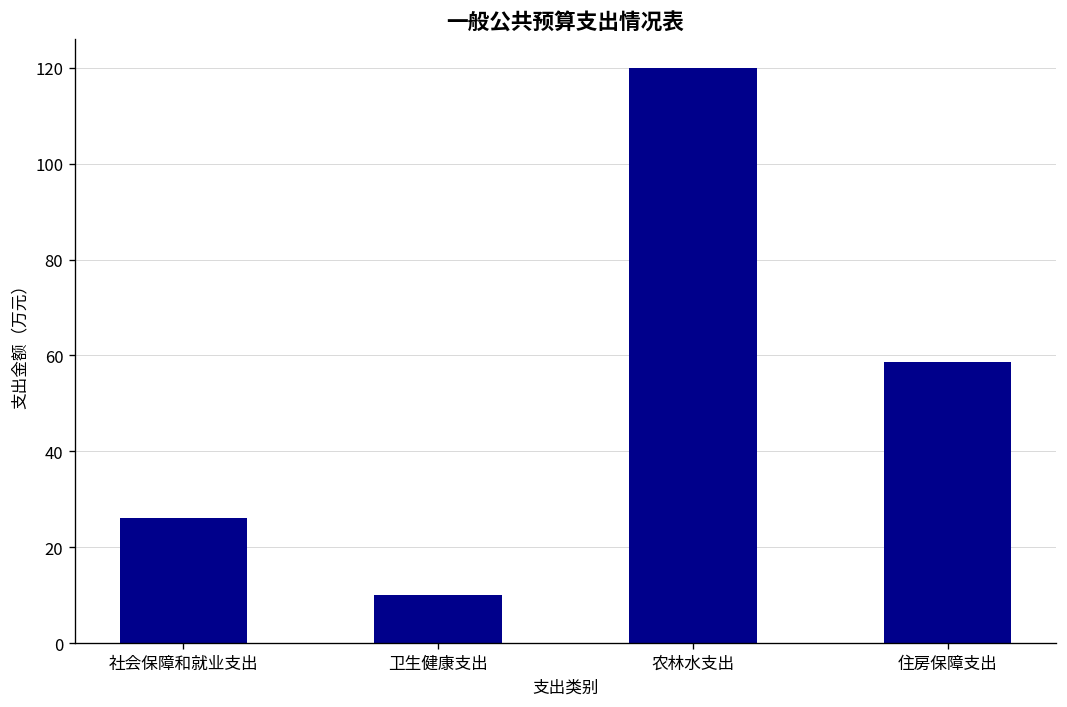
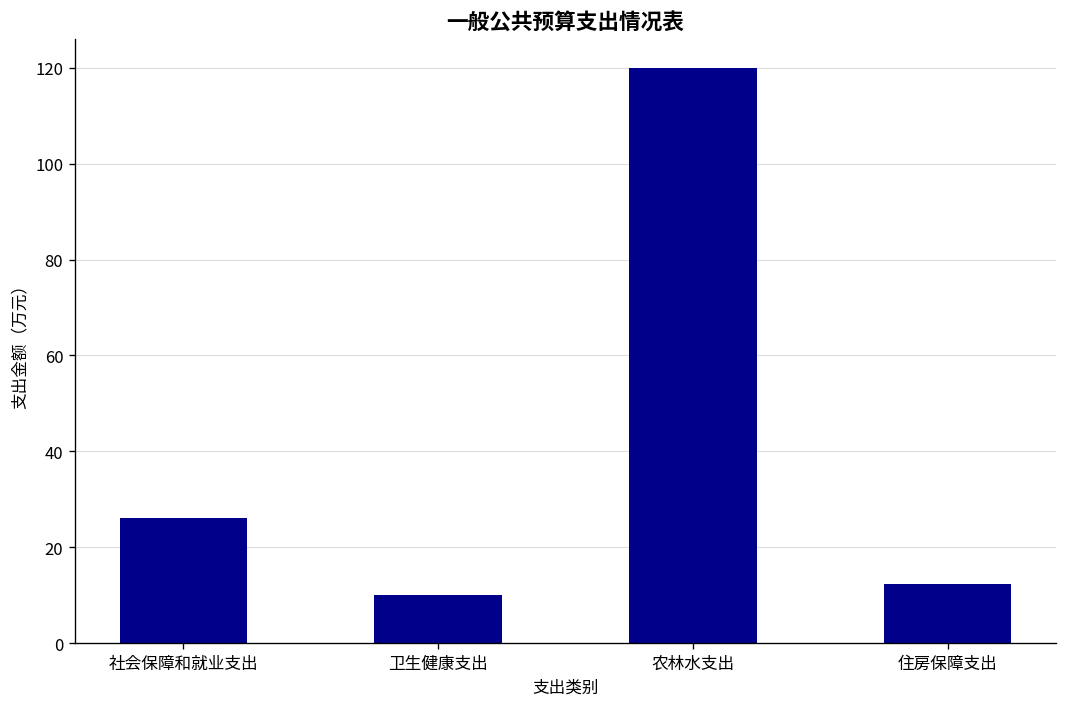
住房保障支出: 59 -> 12
